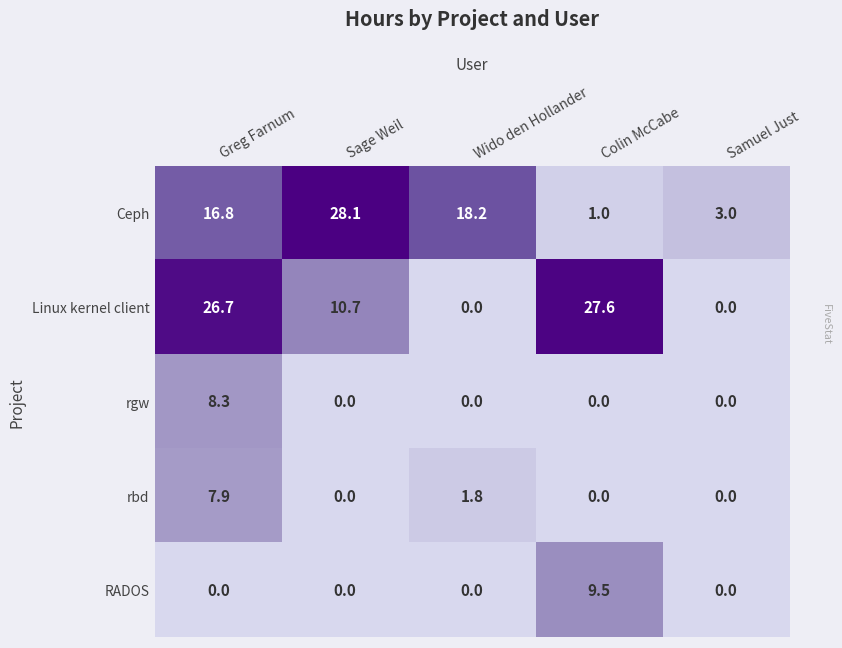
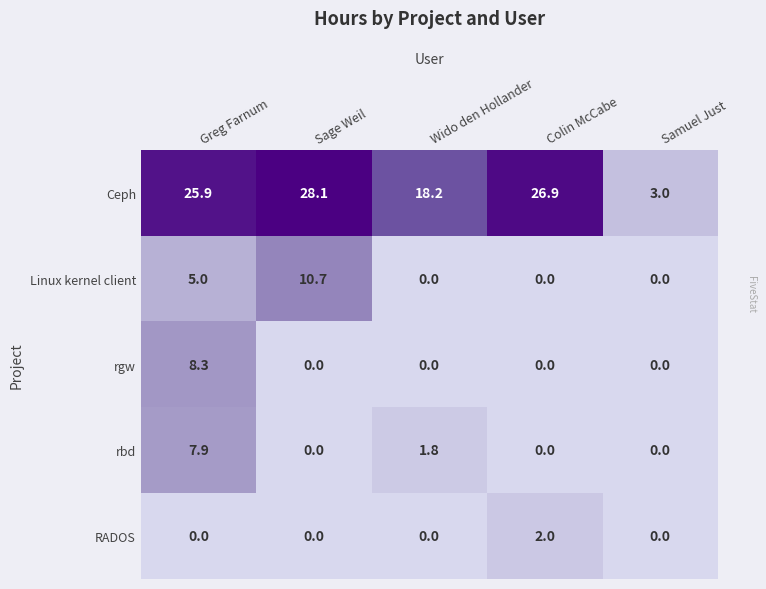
Ceph, Greg Farnum: 16.8 -> 25.9
Ceph, Colin McCabe: 1.0 -> 26.9
Linux kernel client, Greg Farnum: 26.7 -> 5.0
Linux kernel client, Colin McCabe: 27.6 -> 0.0
RADOS, Colin McCabe: 9.5 -> 2.0
